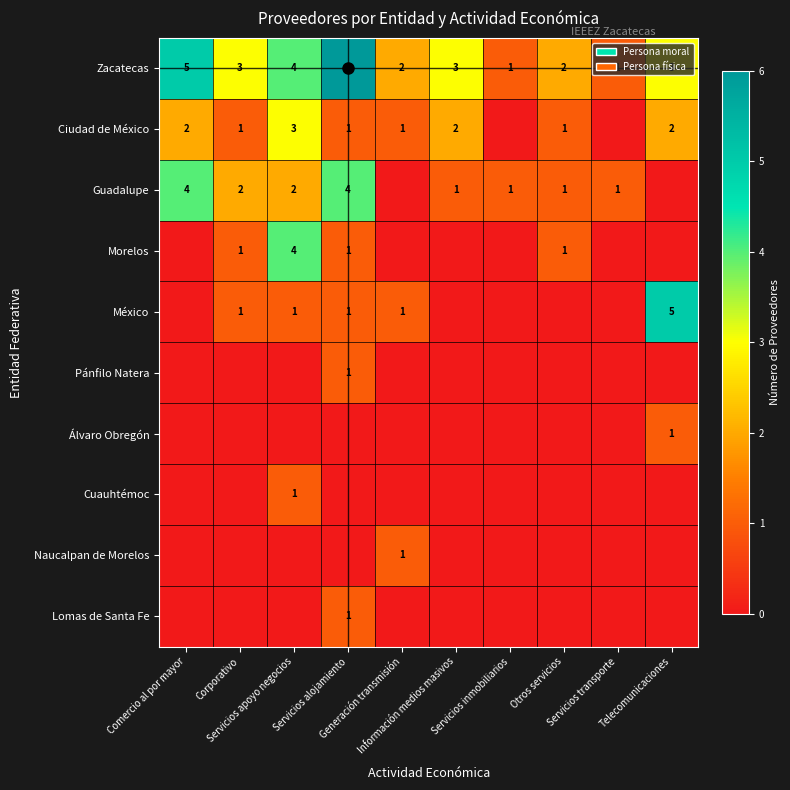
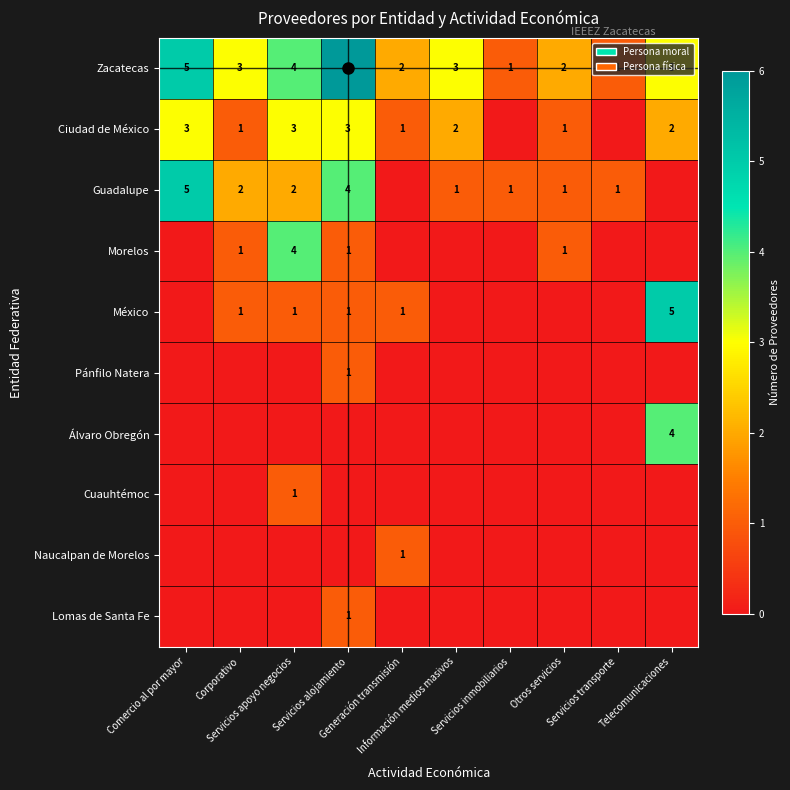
Ciudad de México, Comercio al por mayor: 2 -> 3
Ciudad de México, Servicios alojamiento: 1 -> 3
Guadalupe, Comercio al por mayor: 4 -> 5
Álvaro Obregón, Telecomunicaciones: 1 -> 4
